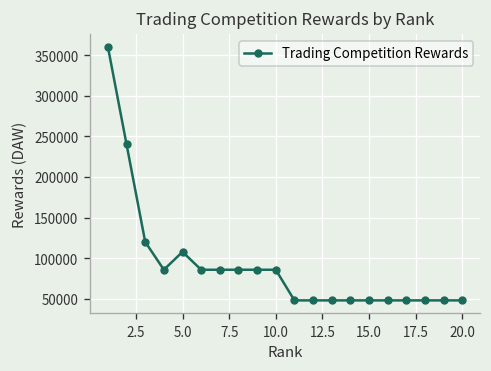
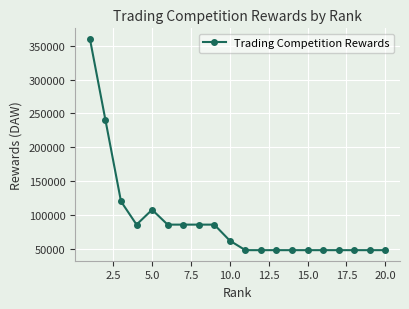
10.0: 90000 -> 60000
